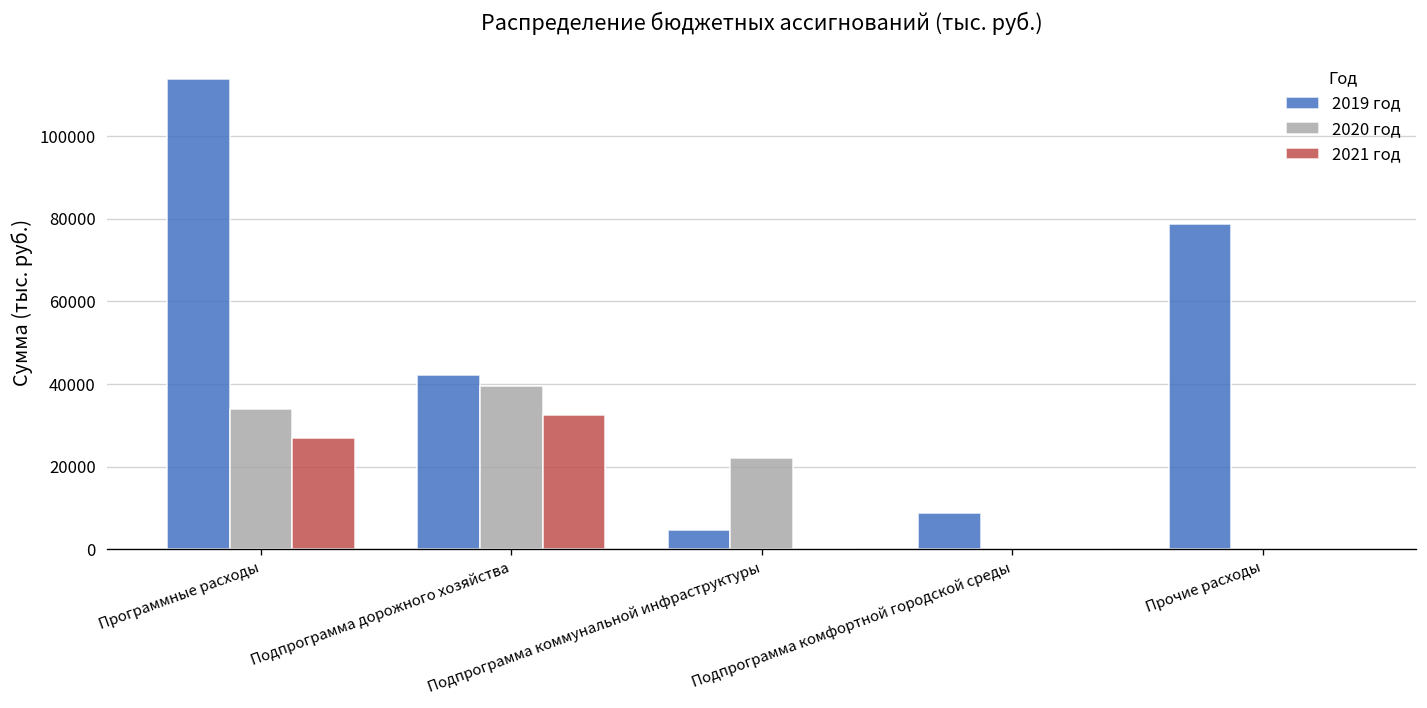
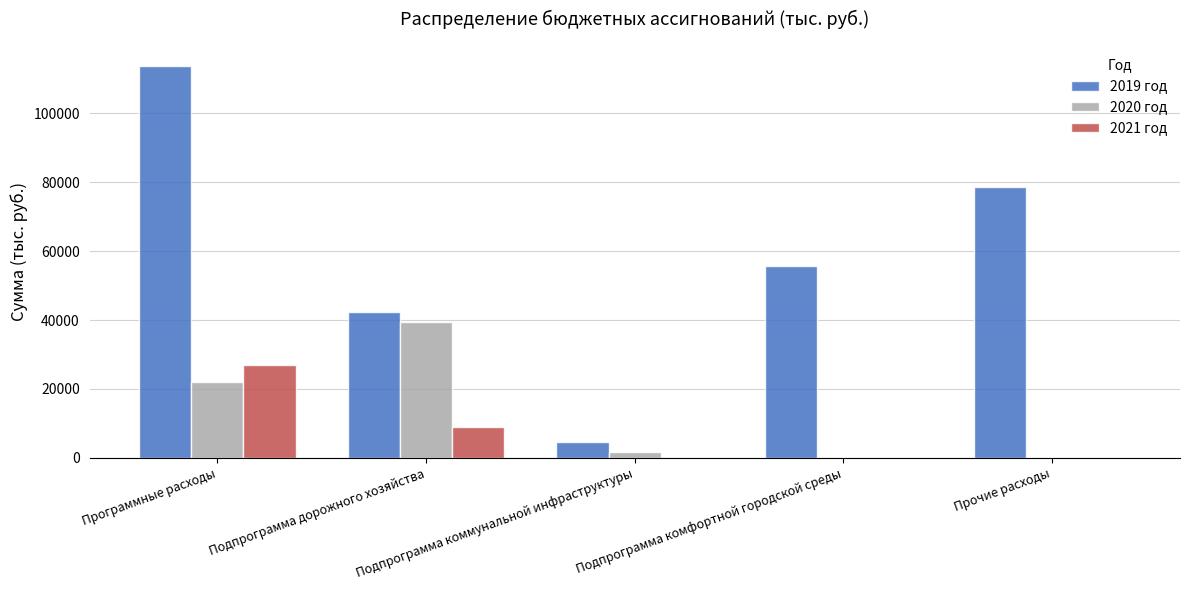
2020 год, Программные расходы: 34000 -> 22000
2021 год, Подпрограмма дорожного хозяйства: 32000 -> 9000
2020 год, Подпрограмма коммунальной инфраструктуры: 22000 -> 2000
2019 год, Подпрограмма комфортной городской среды: 9000 -> 56000
